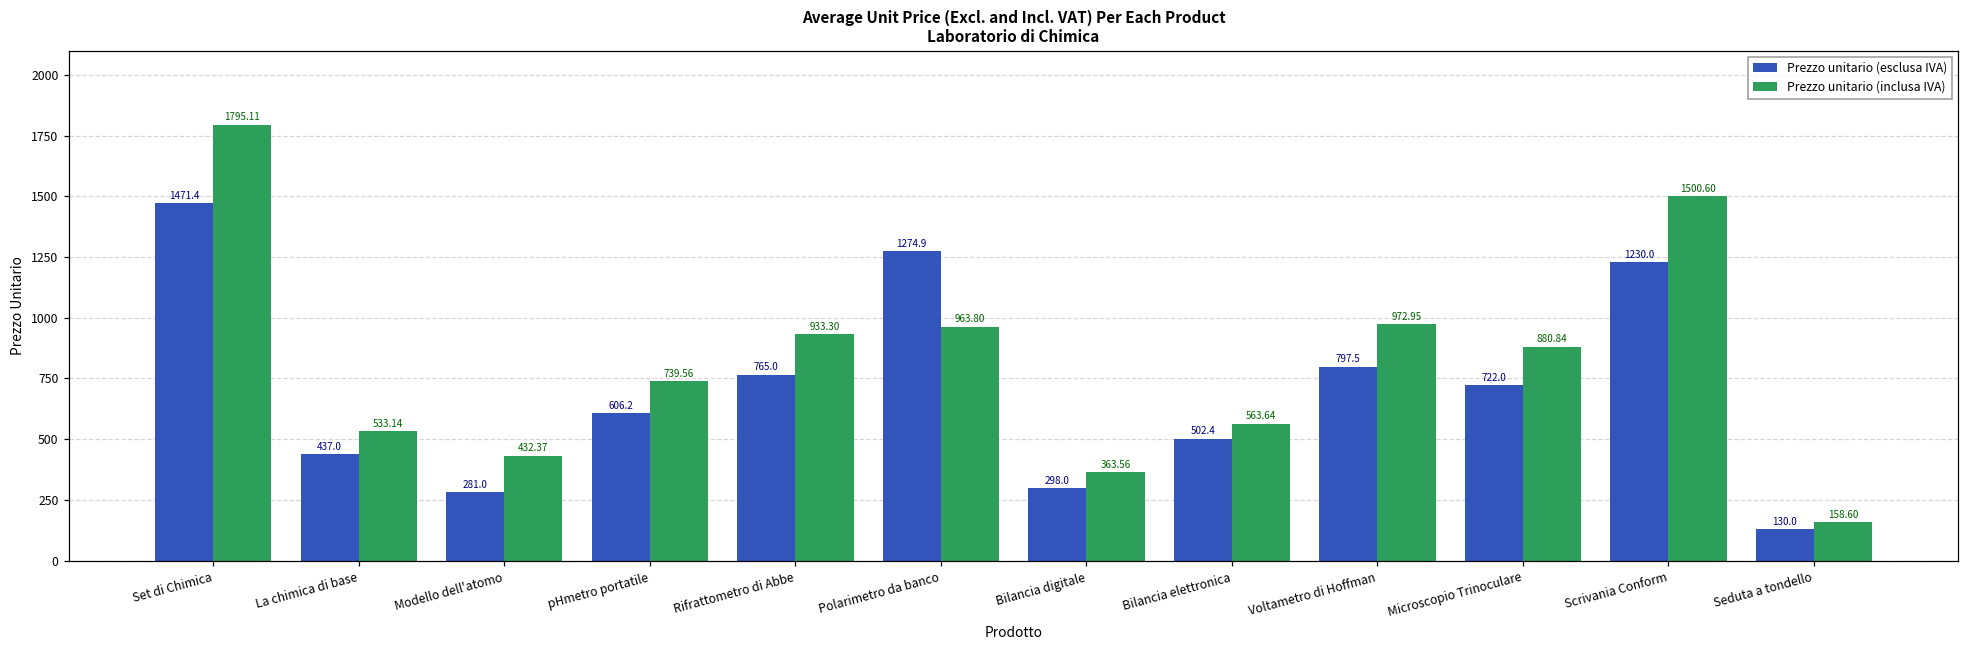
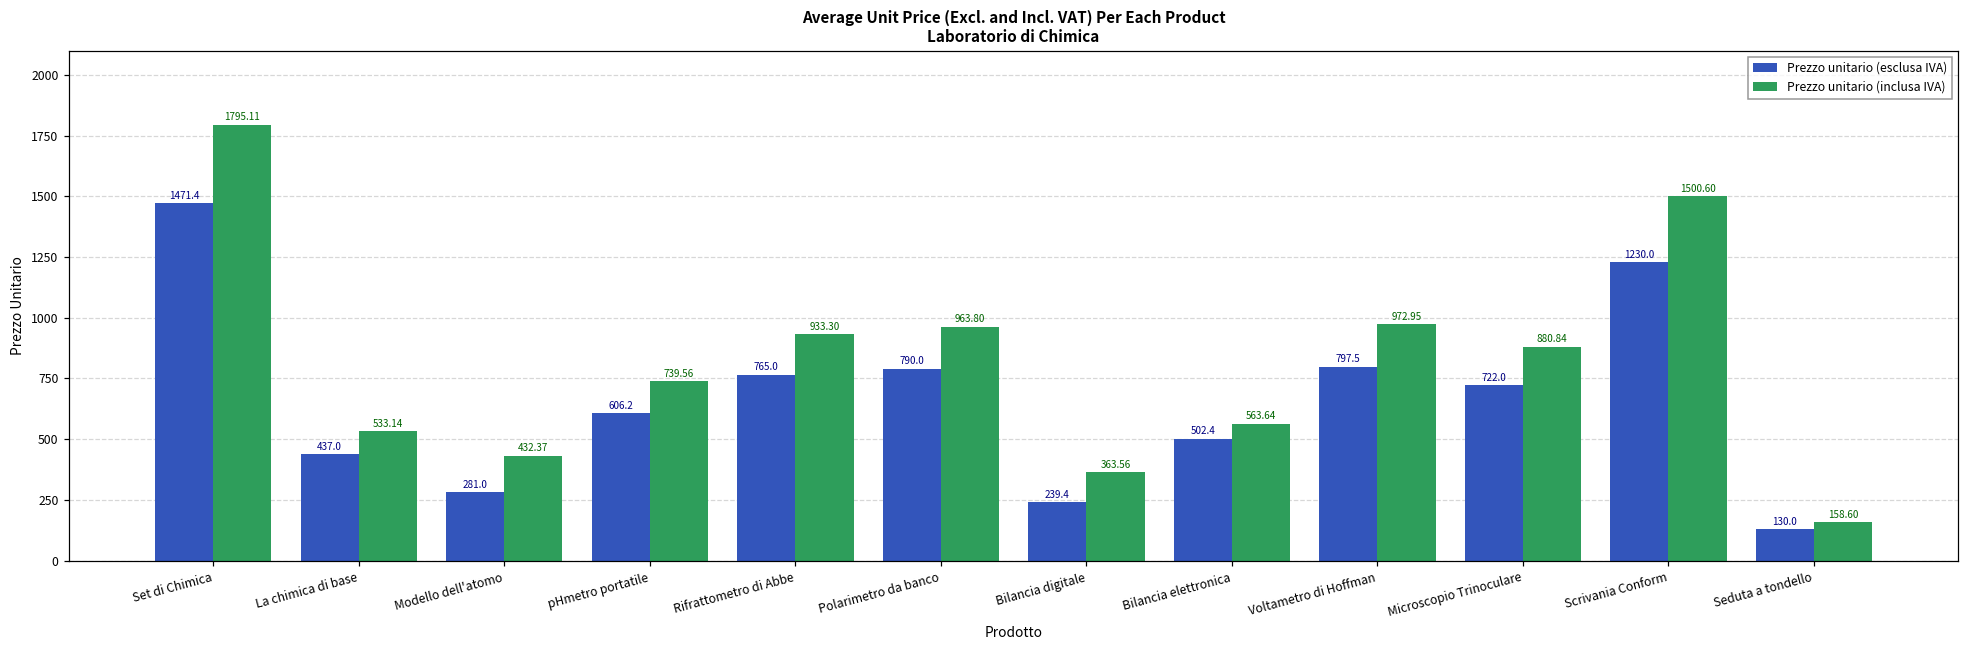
Prezzo unitario (esclusa IVA), Polarimetro da banco: 1274.9 -> 790.0
Prezzo unitario (esclusa IVA), Bilancia digitale: 298.0 -> 239.4
